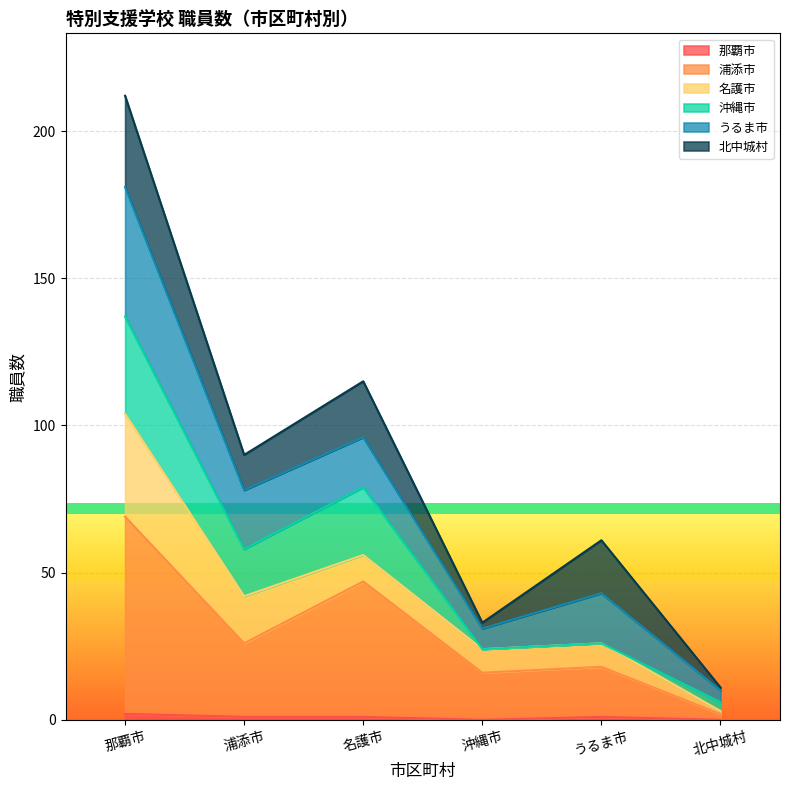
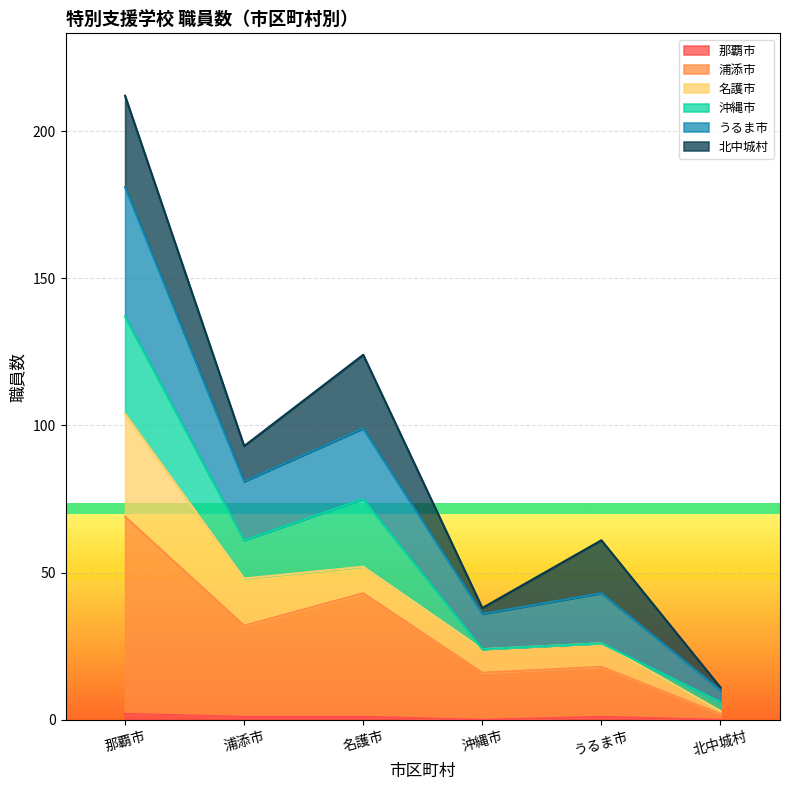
浦添市, 浦添市: 25 -> 31
沖縄市, 浦添市: 16 -> 13
浦添市, 名護市: 46 -> 42
うるま市, 名護市: 17 -> 24
北中城村, 名護市: 19 -> 25
うるま市, 沖縄市: 7 -> 12
